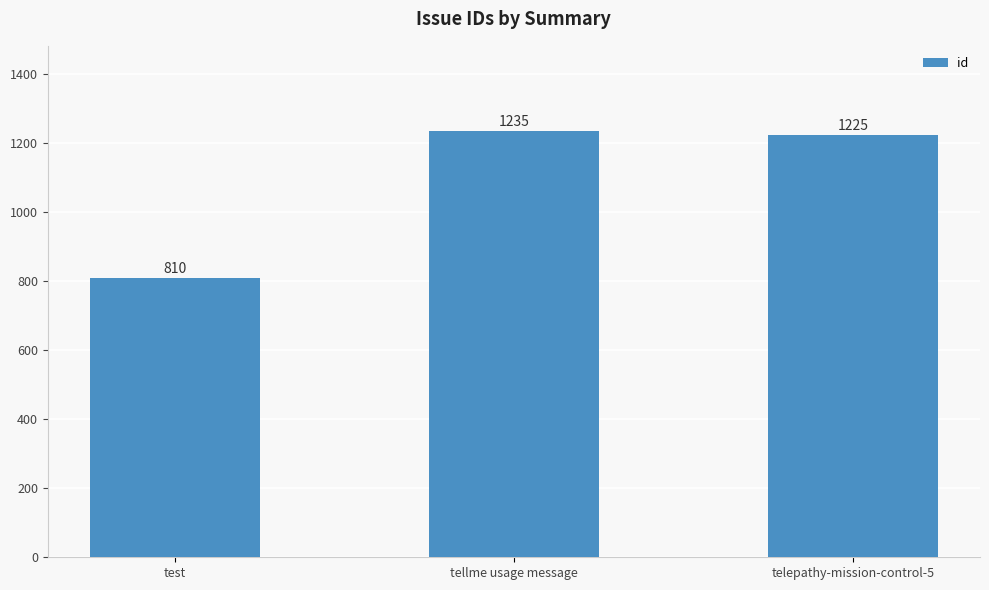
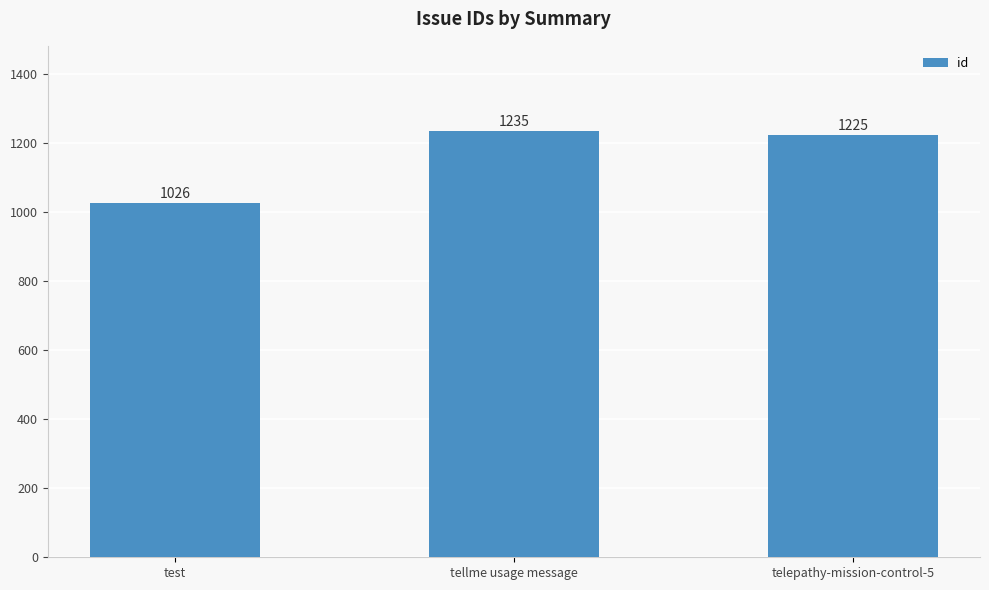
test: 810 -> 1026
